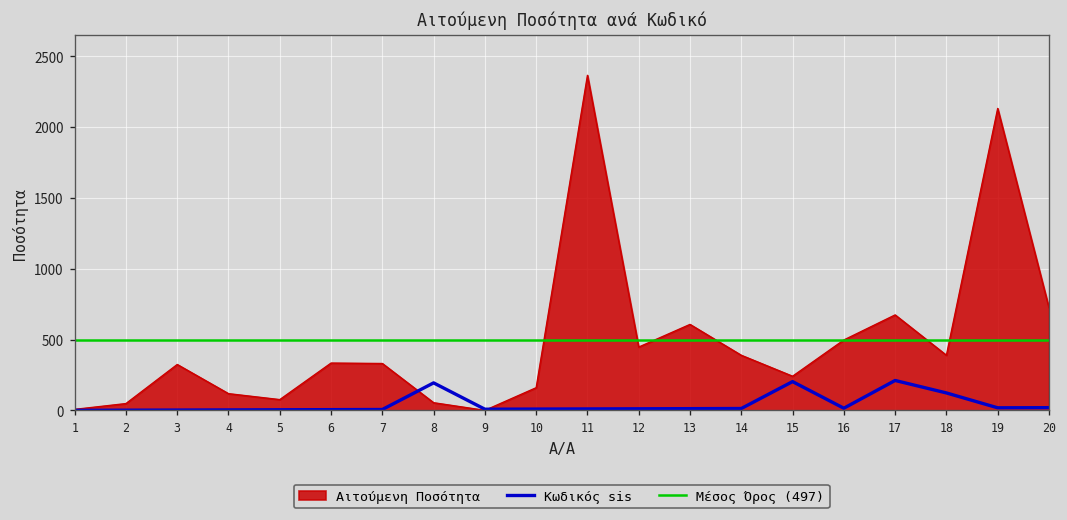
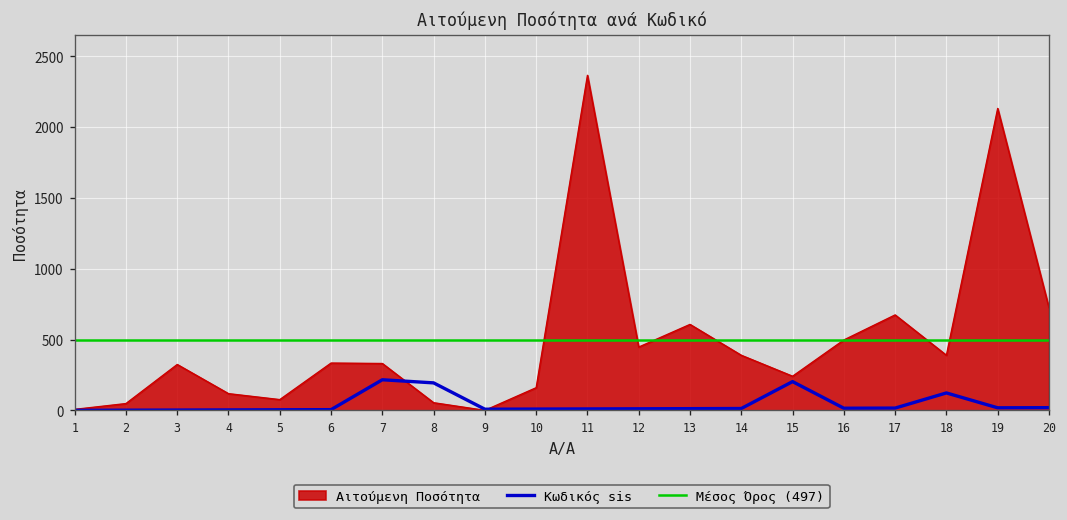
Κωδικός sis, 7: 10 -> 220
Κωδικός sis, 17: 210 -> 20
